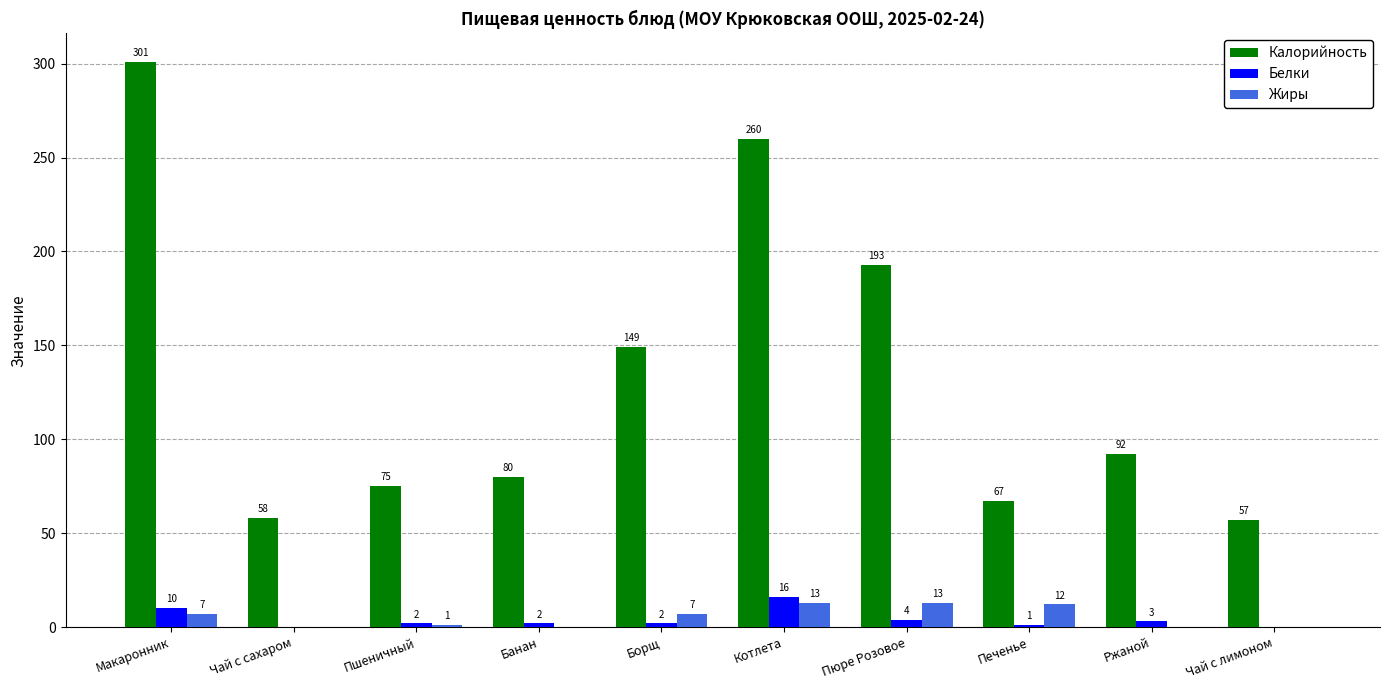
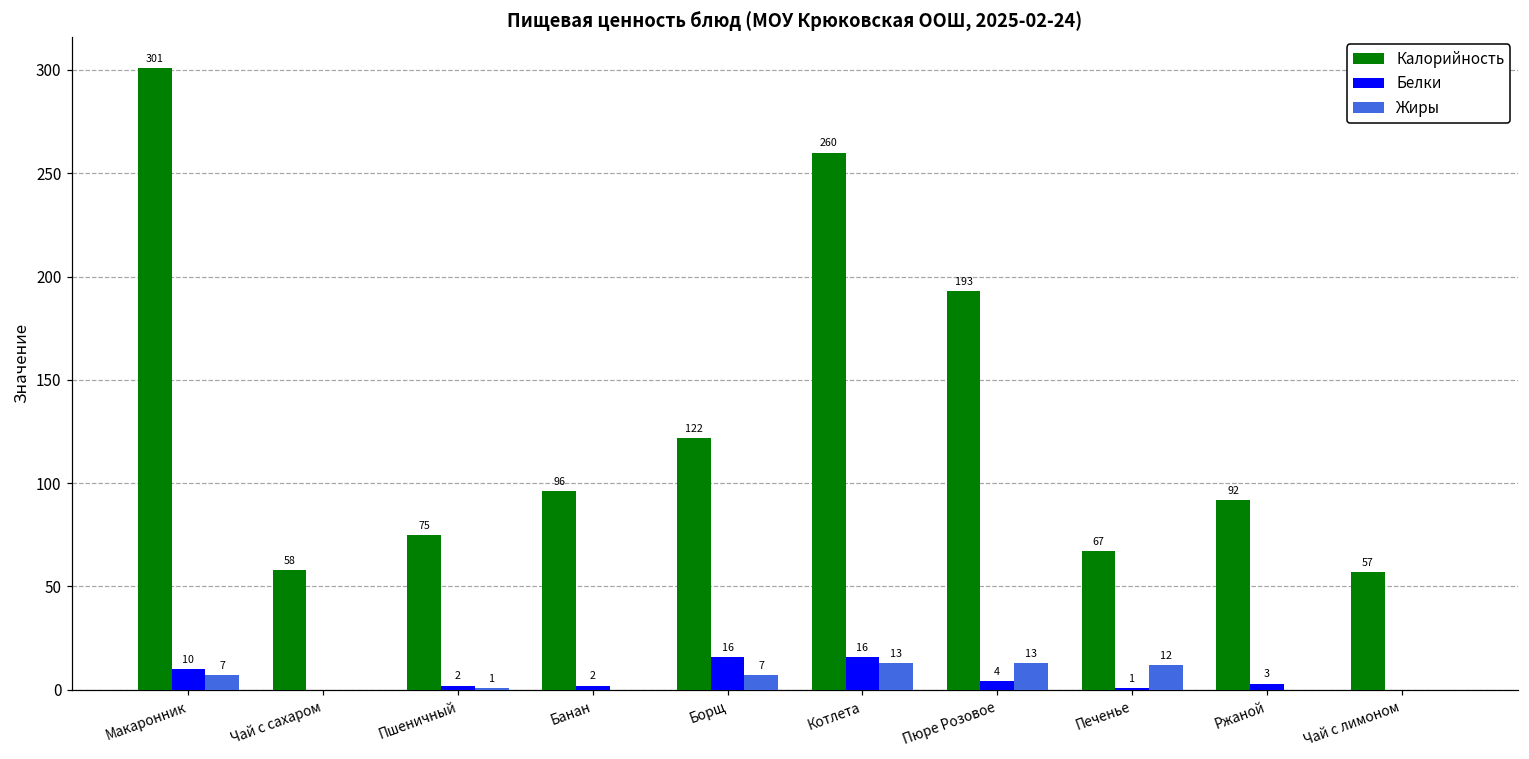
Калорийность, Банан: 80 -> 96
Калорийность, Борщ: 149 -> 122
Белки, Борщ: 2 -> 16
